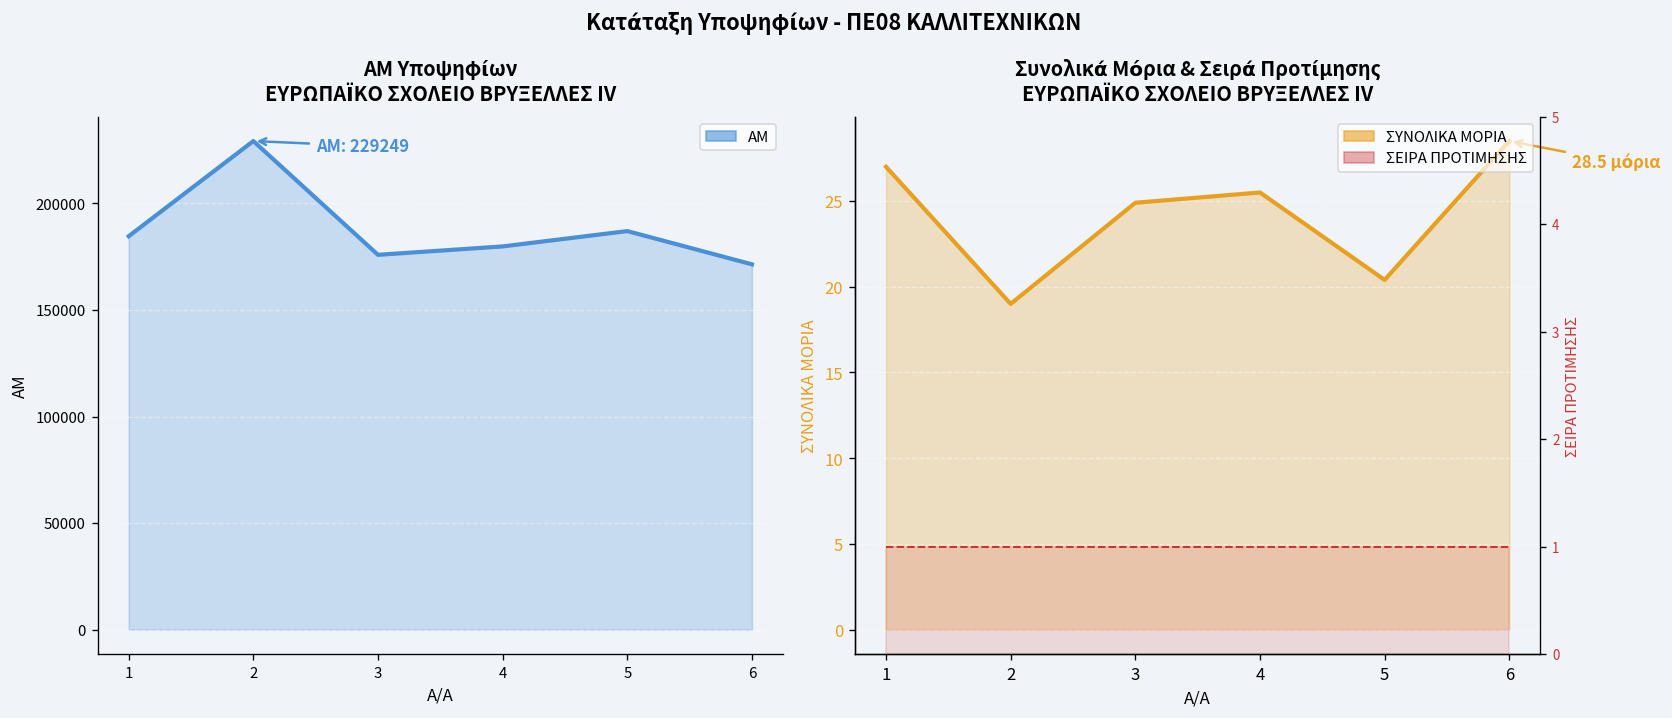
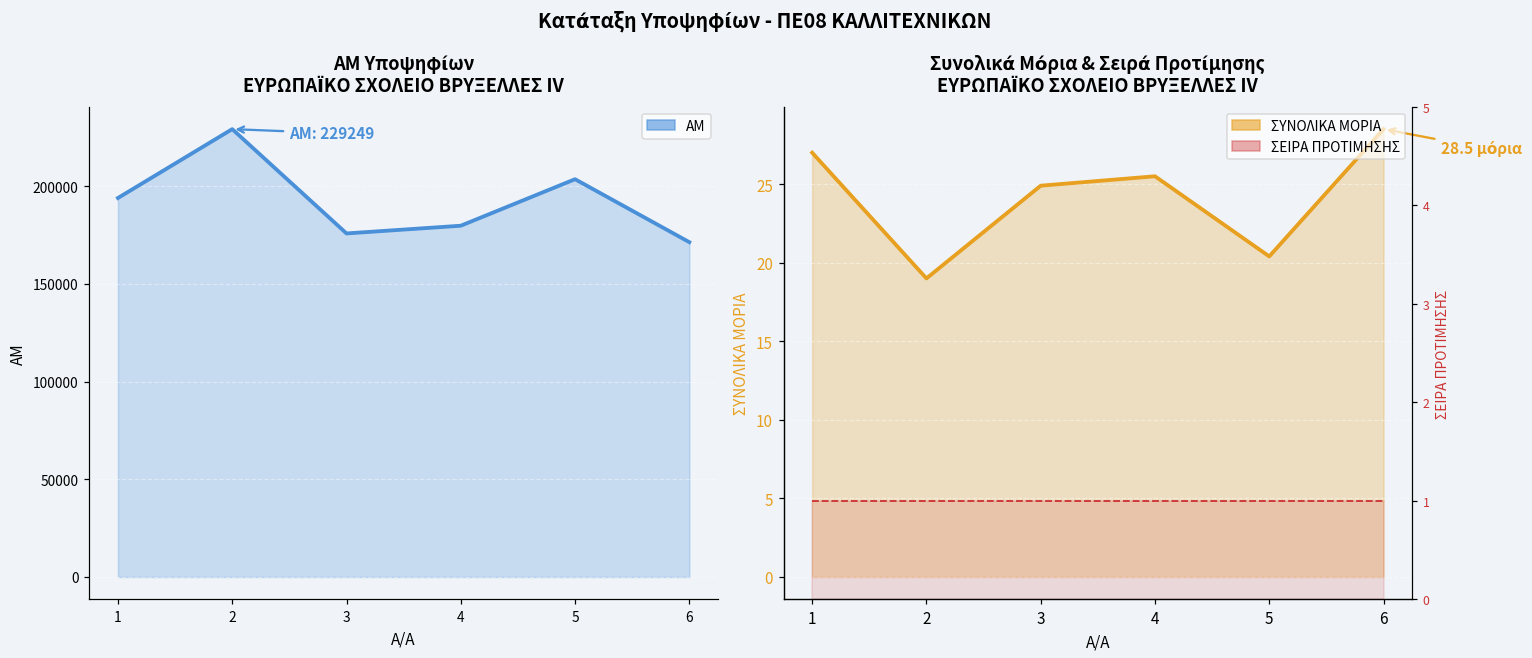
ΑΜ Υποψηφίων ΕΥΡΩΠΑΪΚΟ ΣΧΟΛΕΙΟ ΒΡΥΞΕΛΛΕΣ IV, 1: 185000 -> 194000
ΑΜ Υποψηφίων ΕΥΡΩΠΑΪΚΟ ΣΧΟΛΕΙΟ ΒΡΥΞΕΛΛΕΣ IV, 5: 187000 -> 204000
